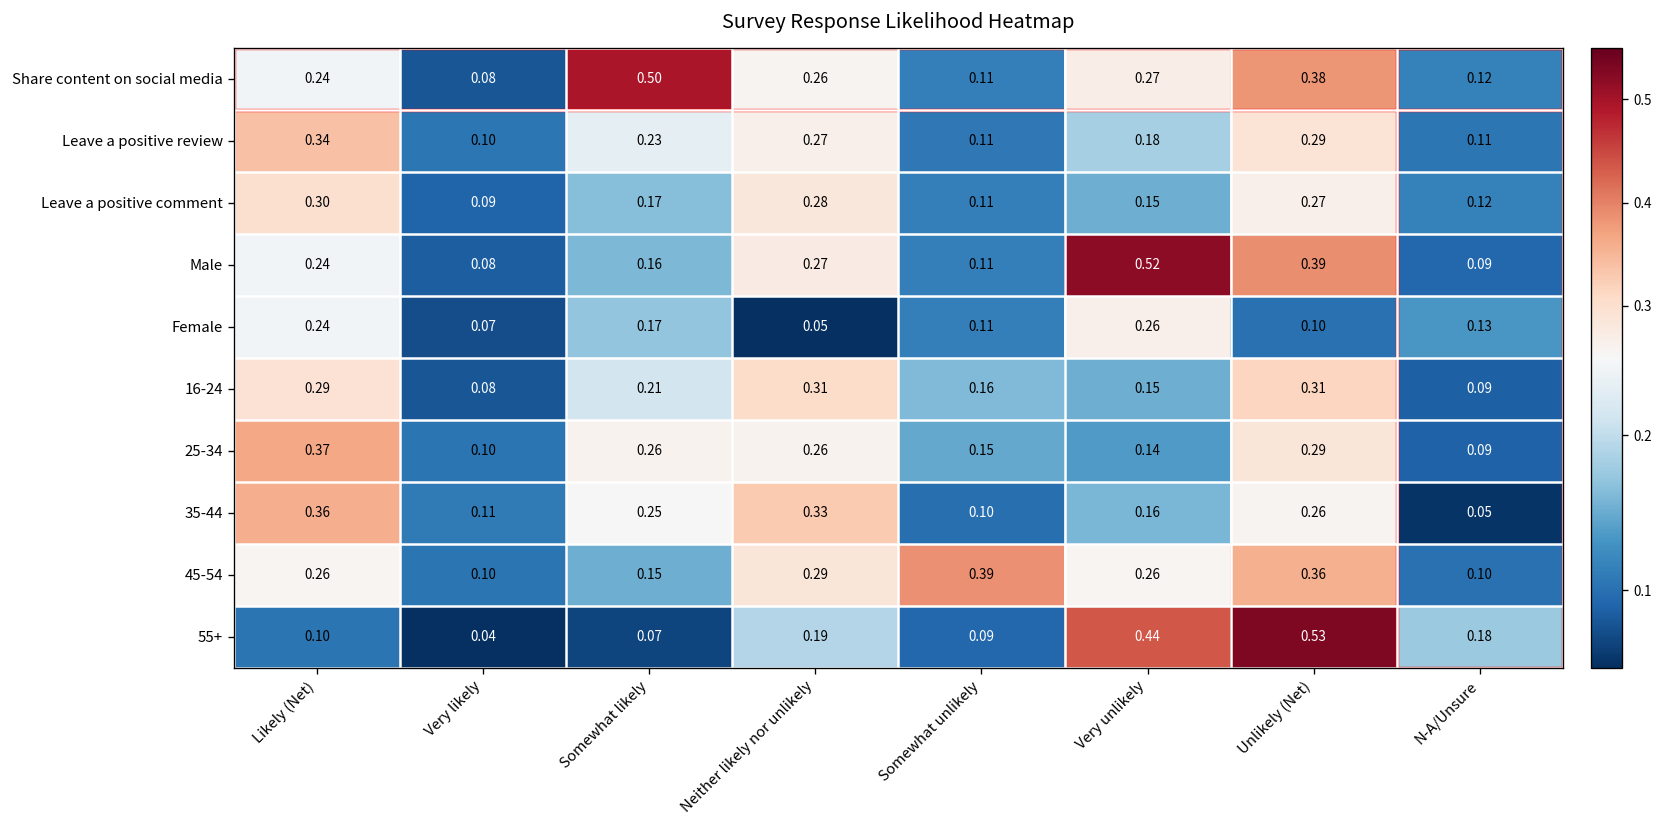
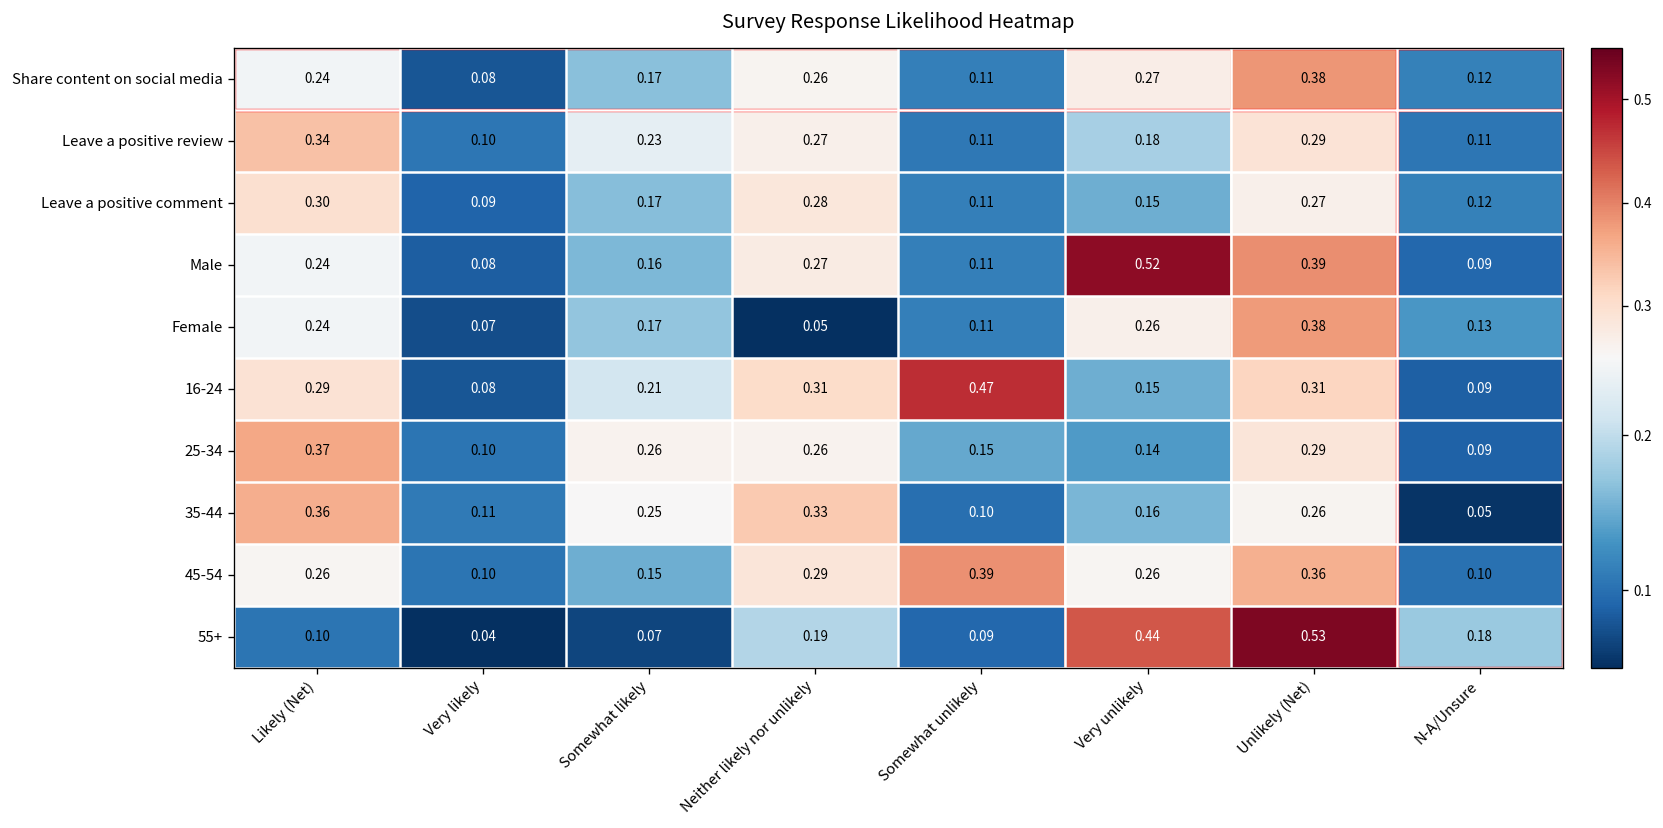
Share content on social media, Somewhat likely: 0.50 -> 0.17
Female, Unlikely (Net): 0.10 -> 0.38
16-24, Somewhat unlikely: 0.16 -> 0.47
